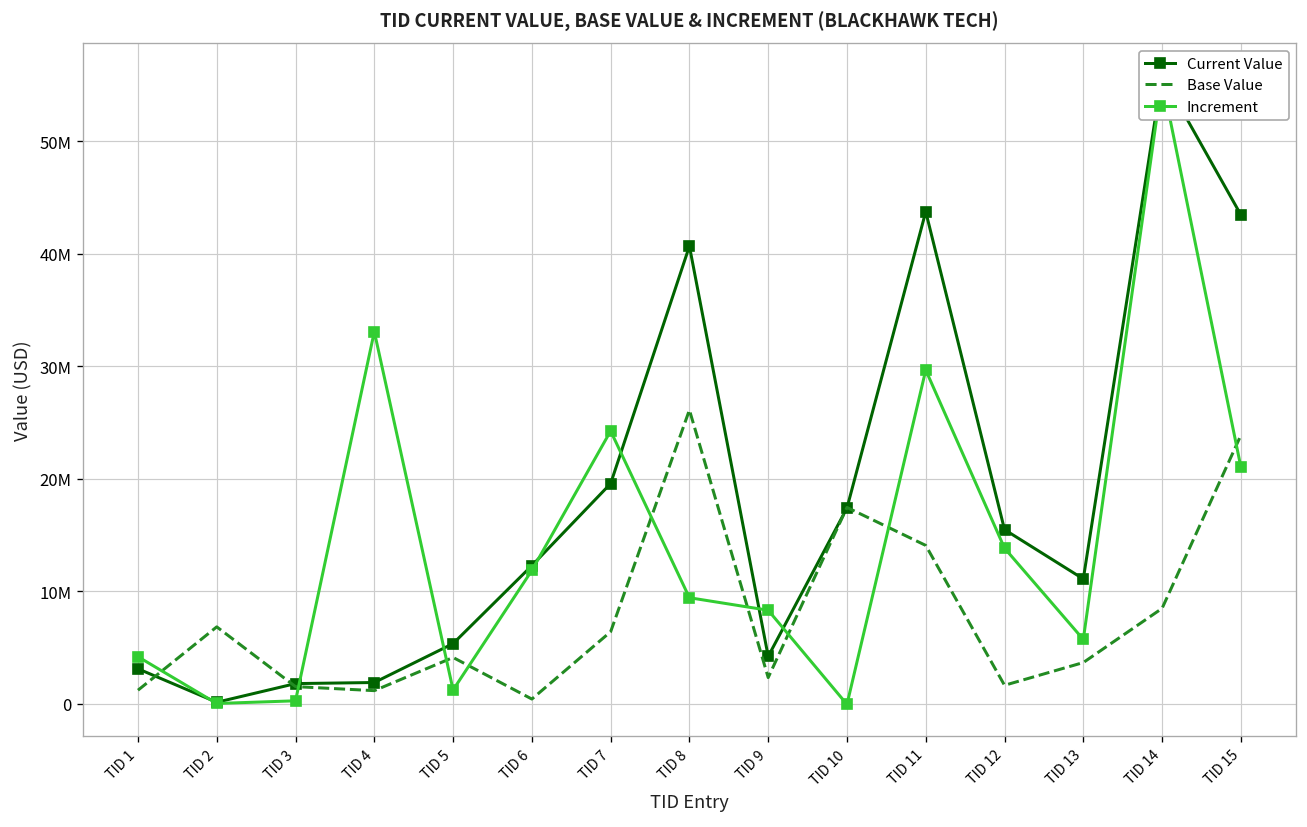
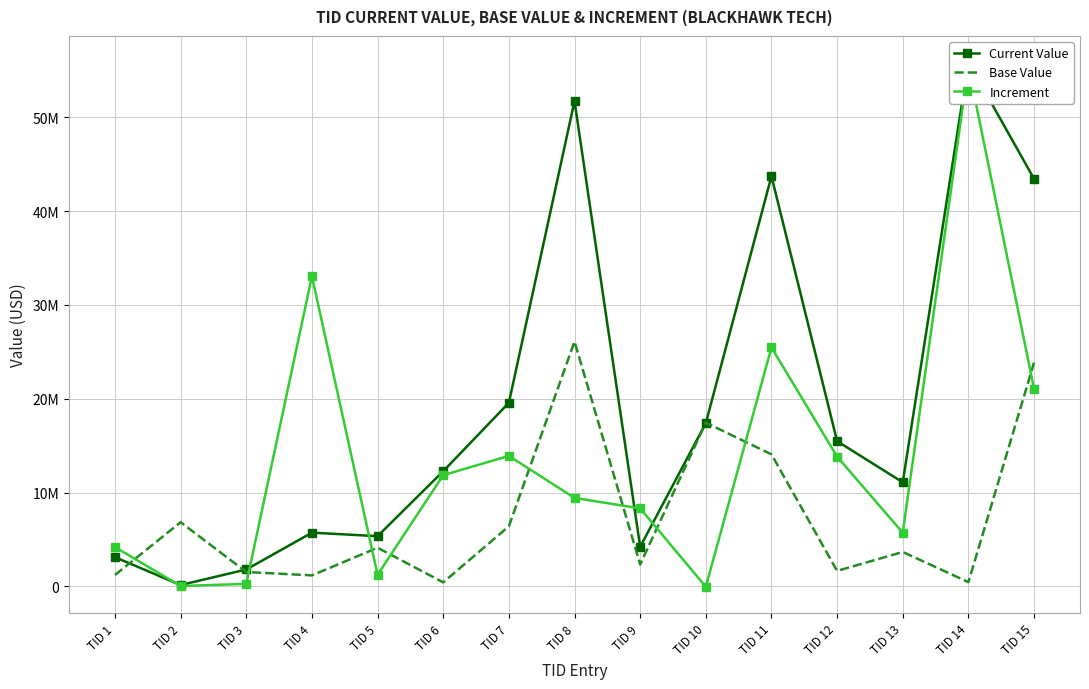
Current Value, TID 4: 2000000 -> 6000000
Increment, TID 7: 24000000 -> 14000000
Current Value, TID 8: 41000000 -> 52000000
Increment, TID 11: 30000000 -> 25000000
Base Value, TID 14: 8000000 -> 0
